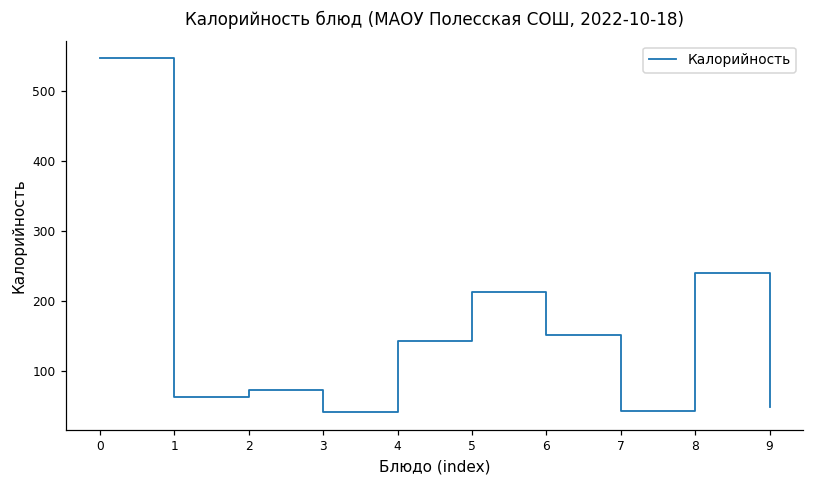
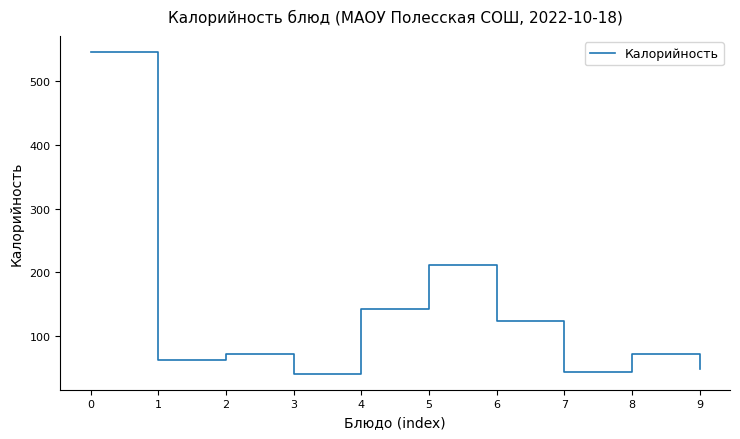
6: 150 -> 120
8: 240 -> 70
